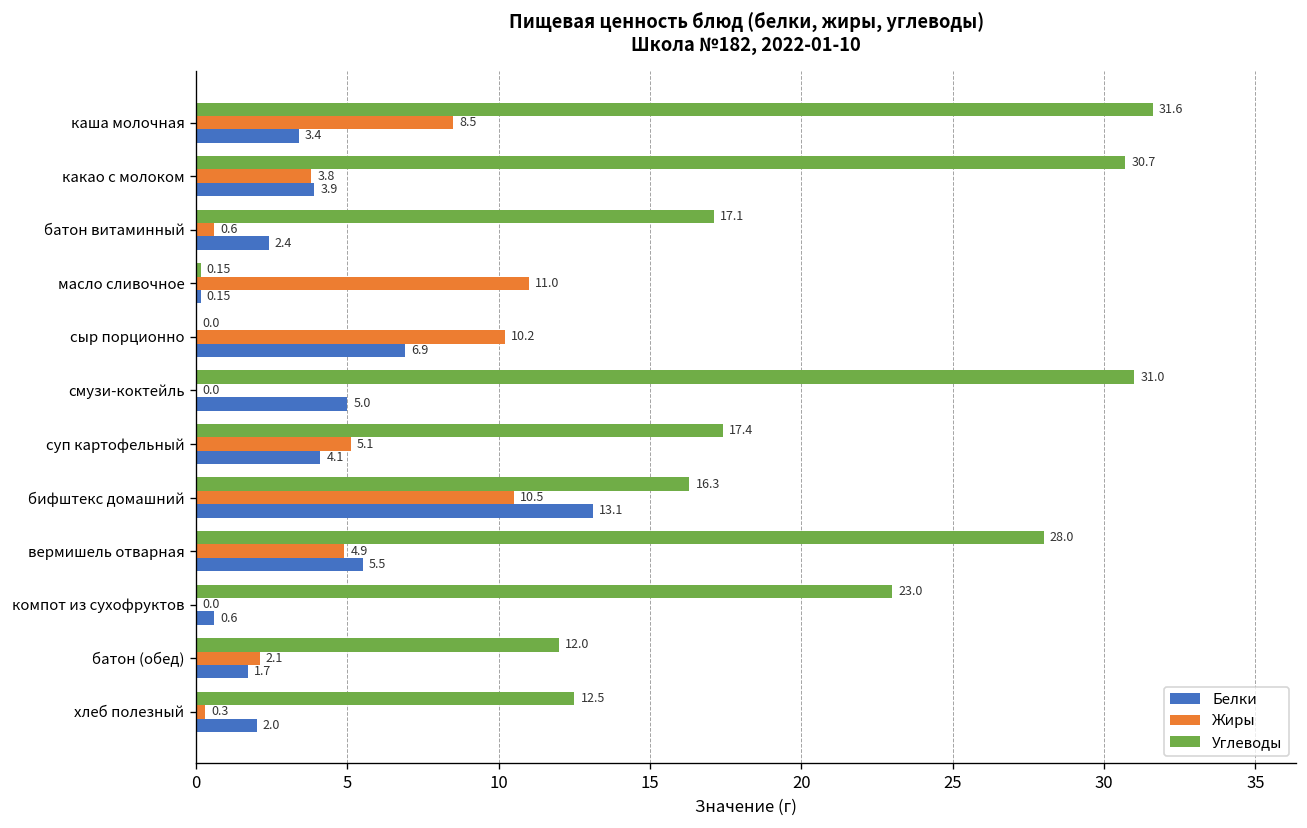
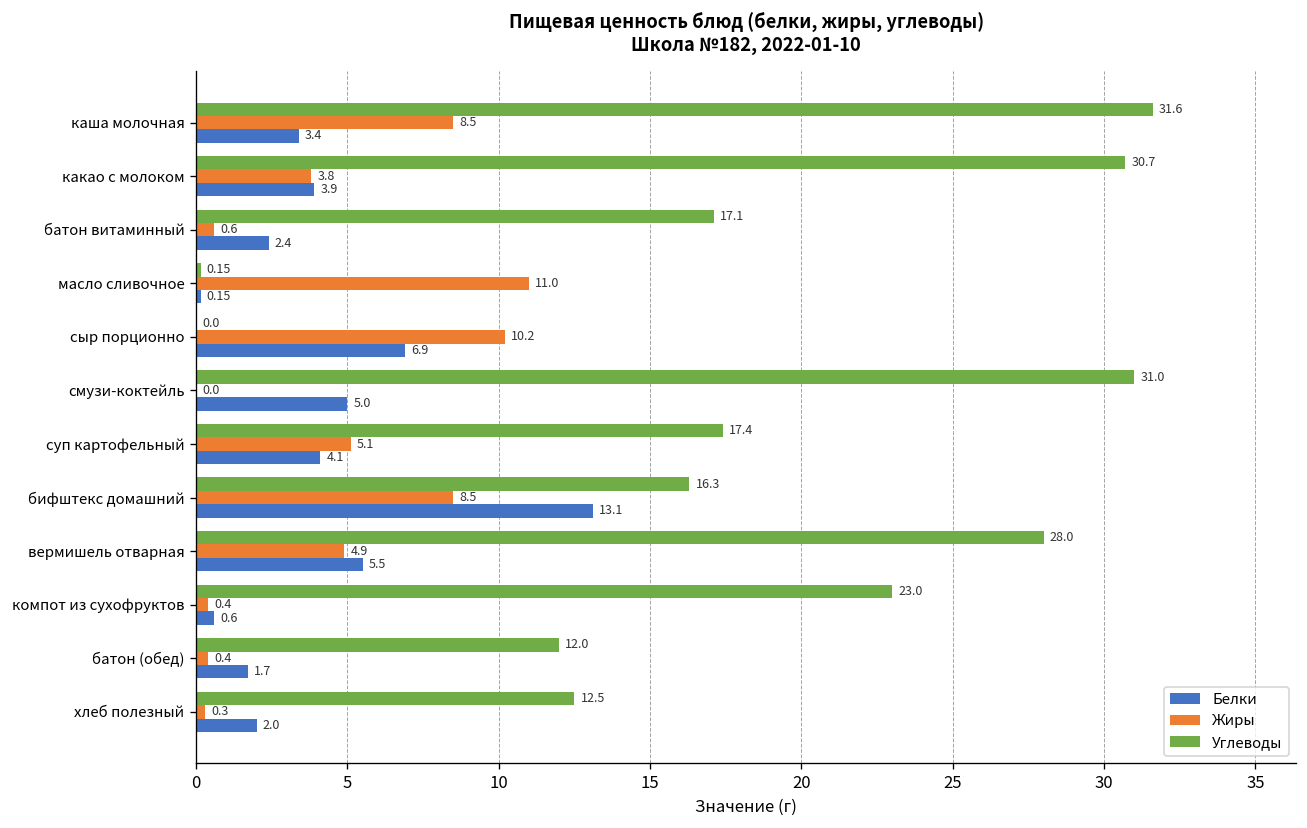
Жиры, бифштекс домашний: 10.5 -> 8.5
Жиры, компот из сухофруктов: 0.0 -> 0.4
Жиры, батон (обед): 2.1 -> 0.4
